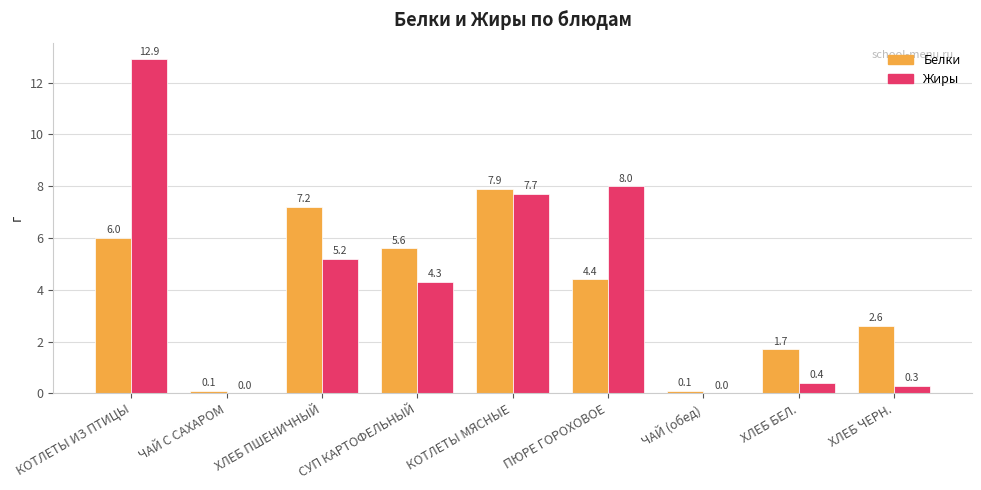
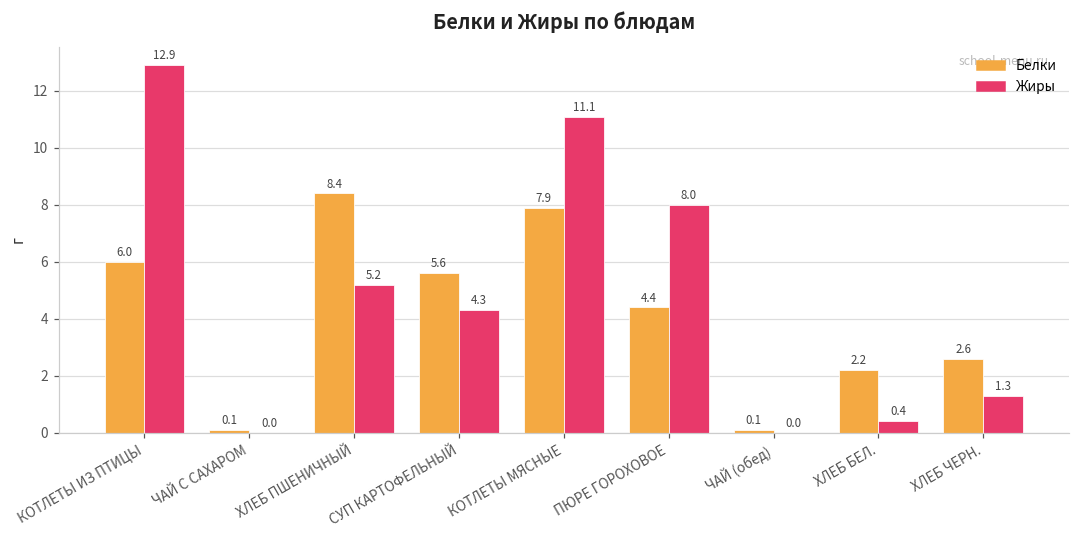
Белки, ХЛЕБ ПШЕНИЧНЫЙ: 7.2 -> 8.4
Жиры, КОТЛЕТЫ МЯСНЫЕ: 7.7 -> 11.1
Белки, ХЛЕБ БЕЛ.: 1.7 -> 2.2
Жиры, ХЛЕБ ЧЕРН.: 0.3 -> 1.3
